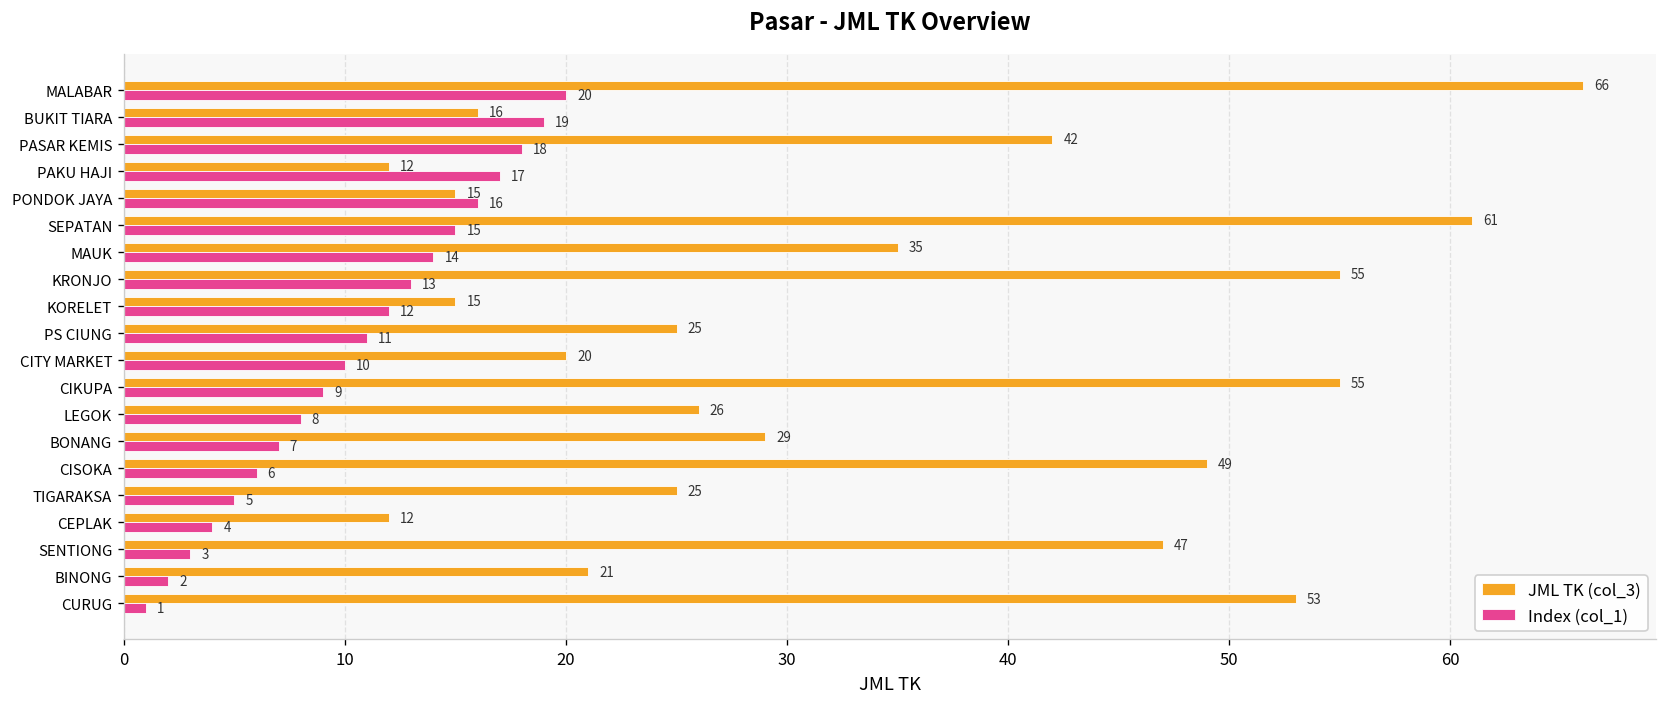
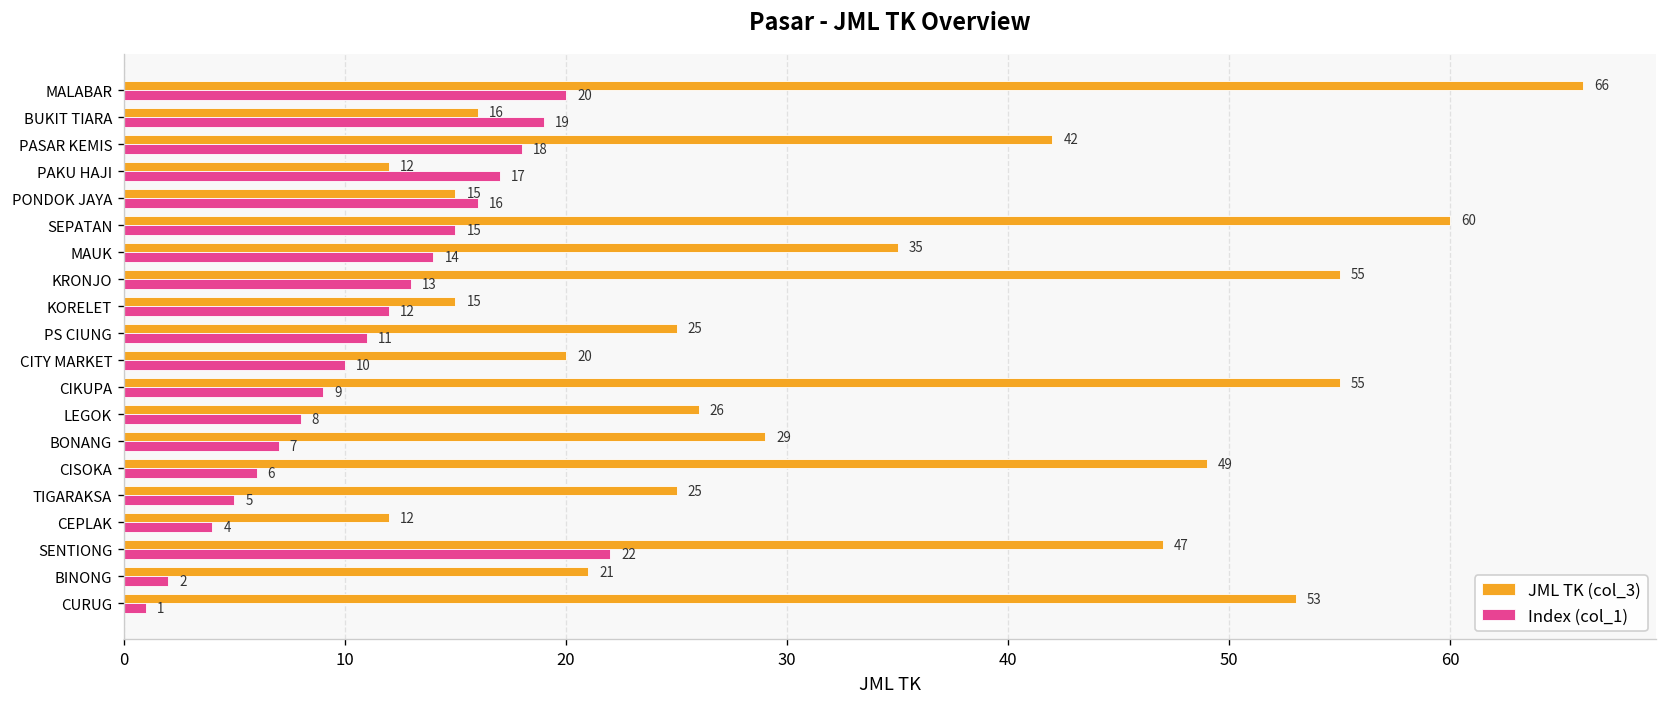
JML TK (col_3), SEPATAN: 61 -> 60
Index (col_1), SENTIONG: 3 -> 22
